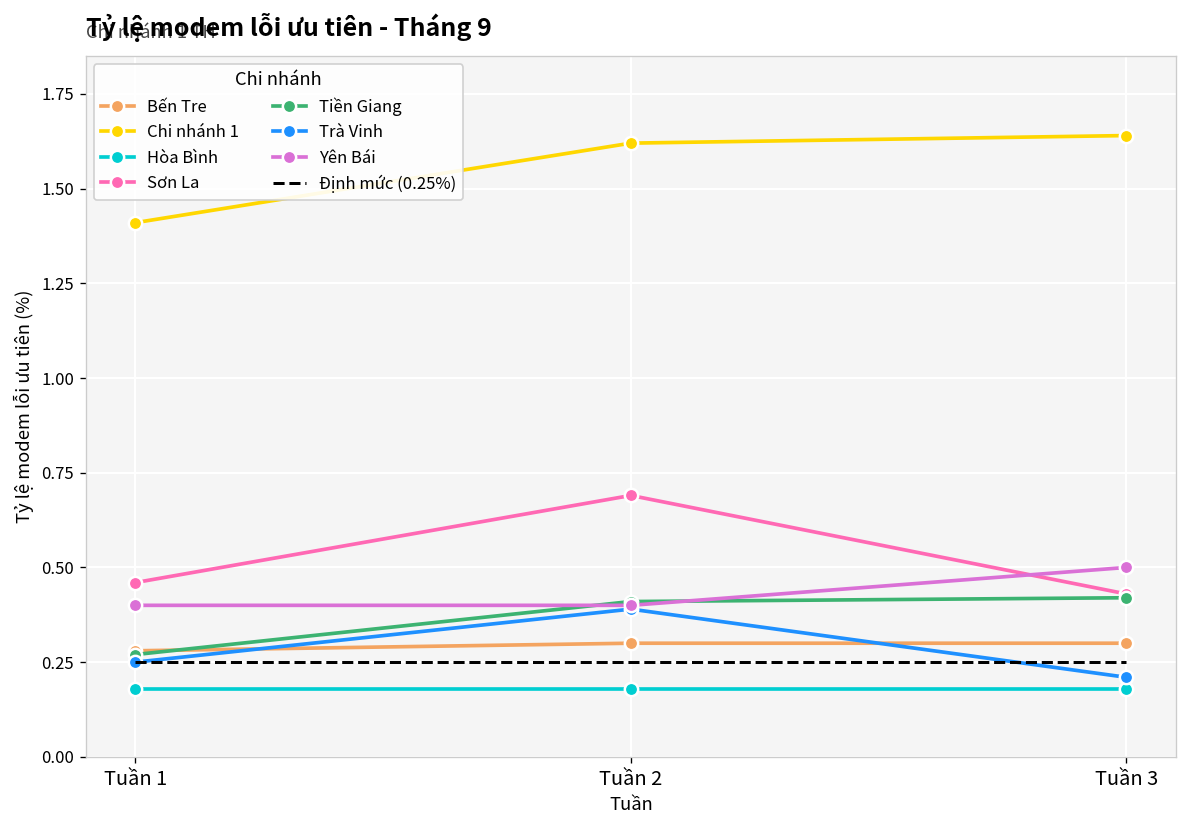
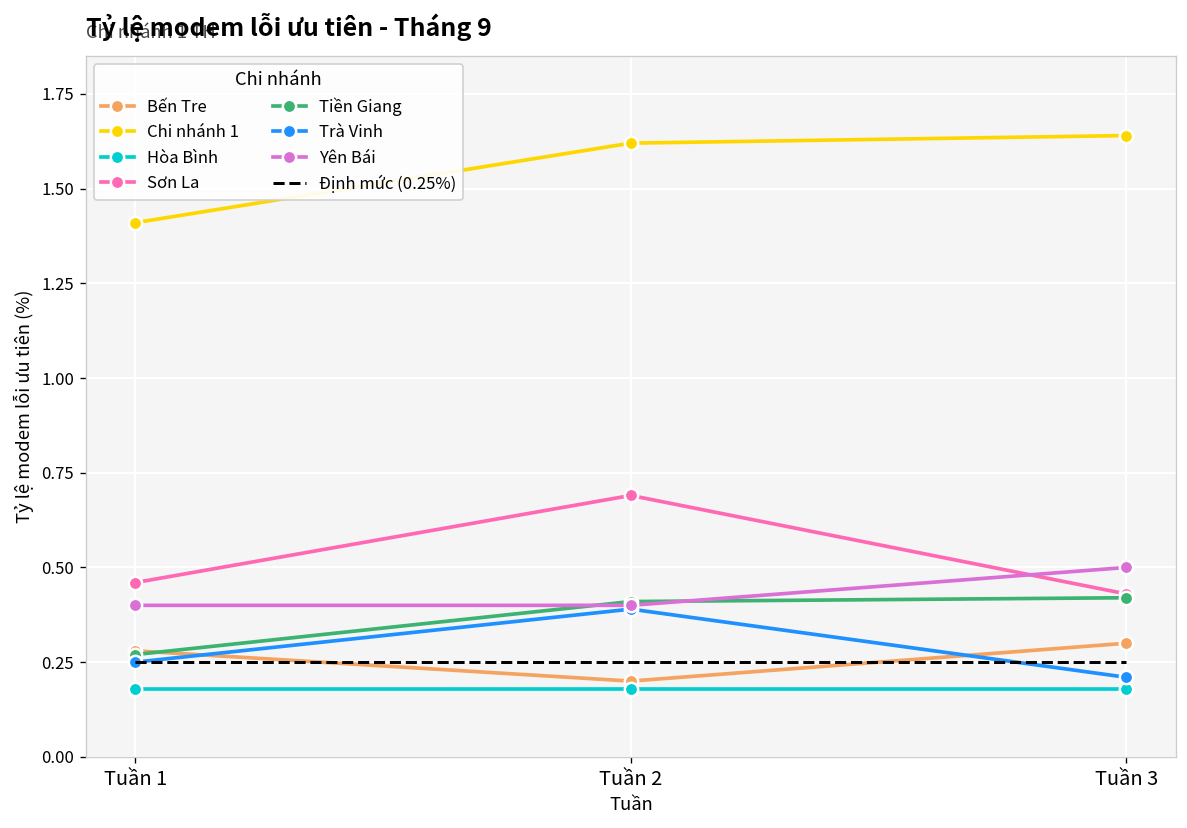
Bến Tre, Tuần 2: 0.3 -> 0.2
